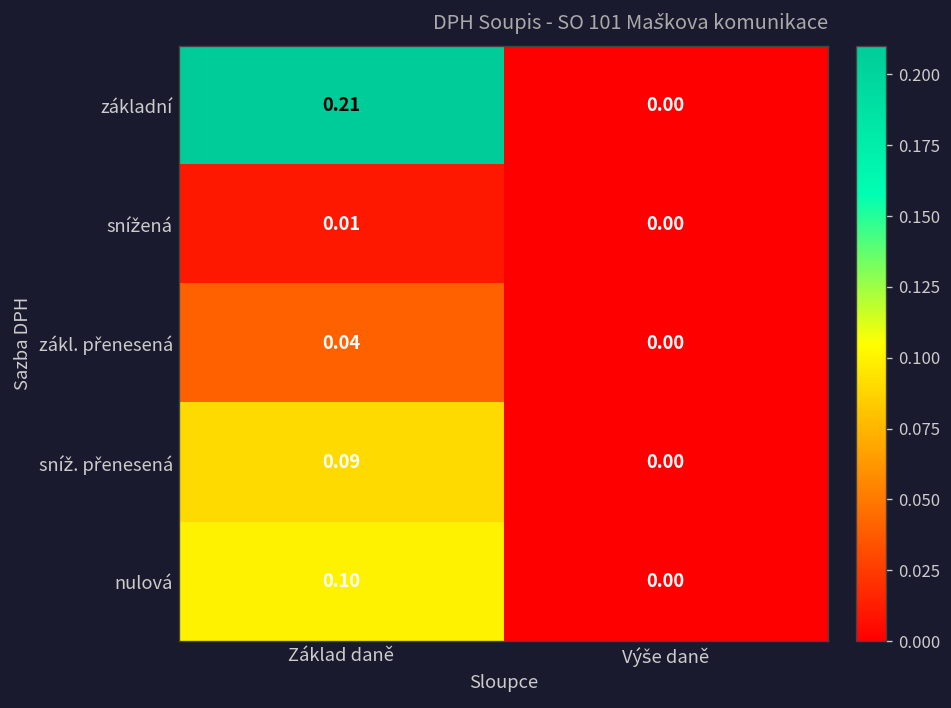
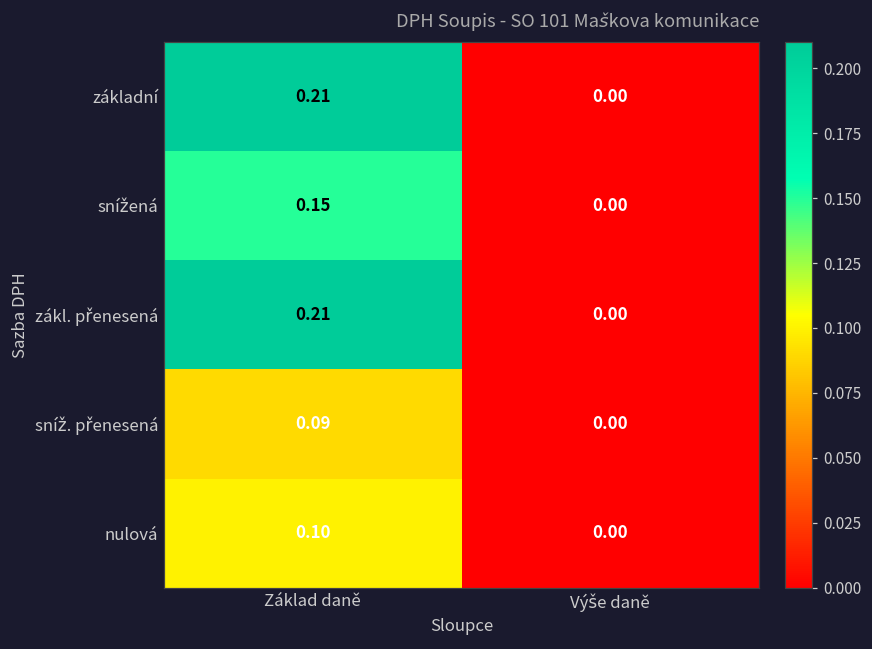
snížená, Základ daně: 0.01 -> 0.15
zákl. přenesená, Základ daně: 0.04 -> 0.21
